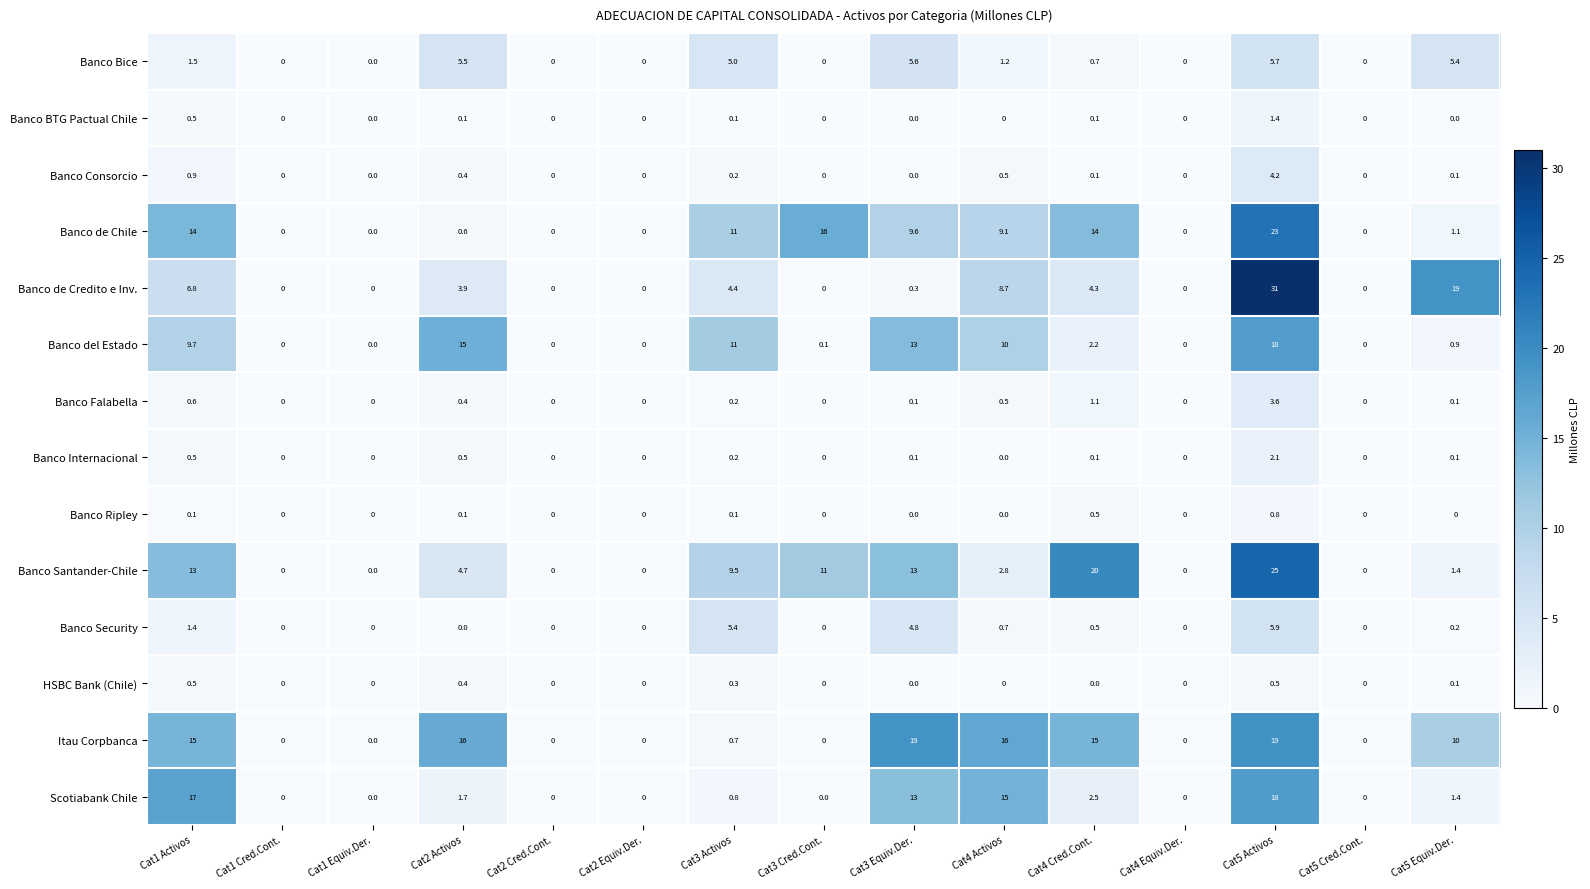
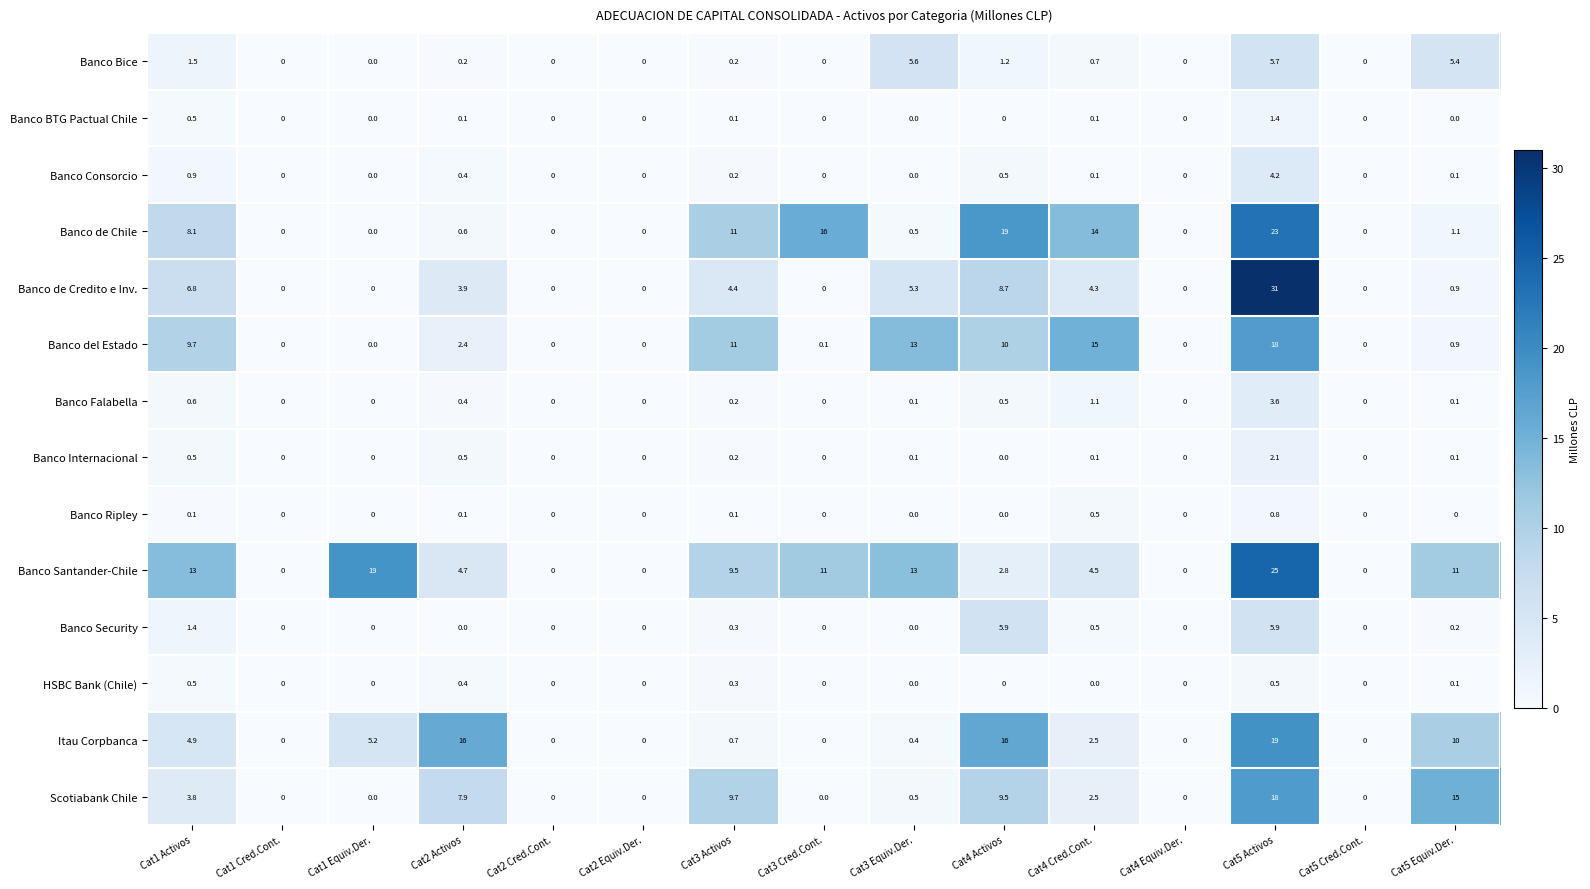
Banco Bice, Cat2 Activos: 5.5 -> 0.2
Banco Bice, Cat3 Activos: 5.0 -> 0.2
Banco de Chile, Cat1 Activos: 14 -> 8.1
Banco de Chile, Cat3 Equiv.Der.: 9.6 -> 0.5
Banco de Chile, Cat4 Activos: 9.1 -> 19
Banco de Credito e Inv., Cat3 Equiv.Der.: 0.3 -> 5.3
Banco de Credito e Inv., Cat5 Equiv.Der.: 19 -> 0.9
Banco del Estado, Cat2 Activos: 15 -> 2.4
Banco del Estado, Cat4 Cred.Cont.: 2.2 -> 15
Banco Santander-Chile, Cat1 Equiv.Der.: 0.0 -> 19
Banco Santander-Chile, Cat4 Cred.Cont.: 20 -> 4.5
Banco Santander-Chile, Cat5 Equiv.Der.: 1.4 -> 11
Banco Security, Cat3 Activos: 5.4 -> 0.3
Banco Security, Cat3 Equiv.Der.: 4.8 -> 0.0
Banco Security, Cat4 Activos: 0.7 -> 5.9
Itau Corpbanca, Cat1 Activos: 15 -> 4.9
Itau Corpbanca, Cat1 Equiv.Der.: 0.0 -> 5.2
Itau Corpbanca, Cat3 Equiv.Der.: 19 -> 0.4
Itau Corpbanca, Cat4 Cred.Cont.: 15 -> 2.5
Scotiabank Chile, Cat1 Activos: 17 -> 3.8
Scotiabank Chile, Cat2 Activos: 1.7 -> 7.9
Scotiabank Chile, Cat3 Activos: 0.8 -> 9.7
Scotiabank Chile, Cat3 Equiv.Der.: 13 -> 0.5
Scotiabank Chile, Cat4 Activos: 15 -> 9.5
Scotiabank Chile, Cat5 Equiv.Der.: 1.4 -> 15
